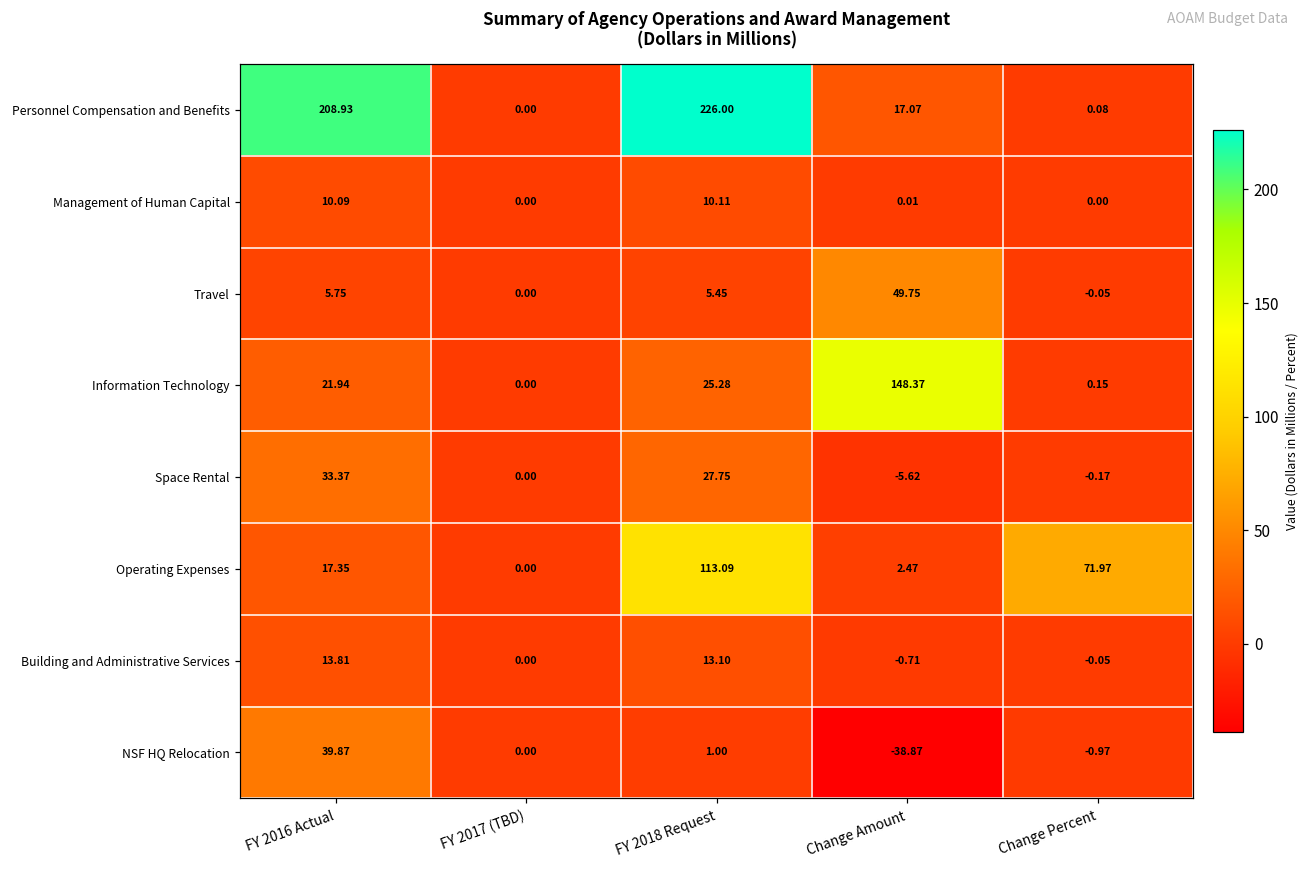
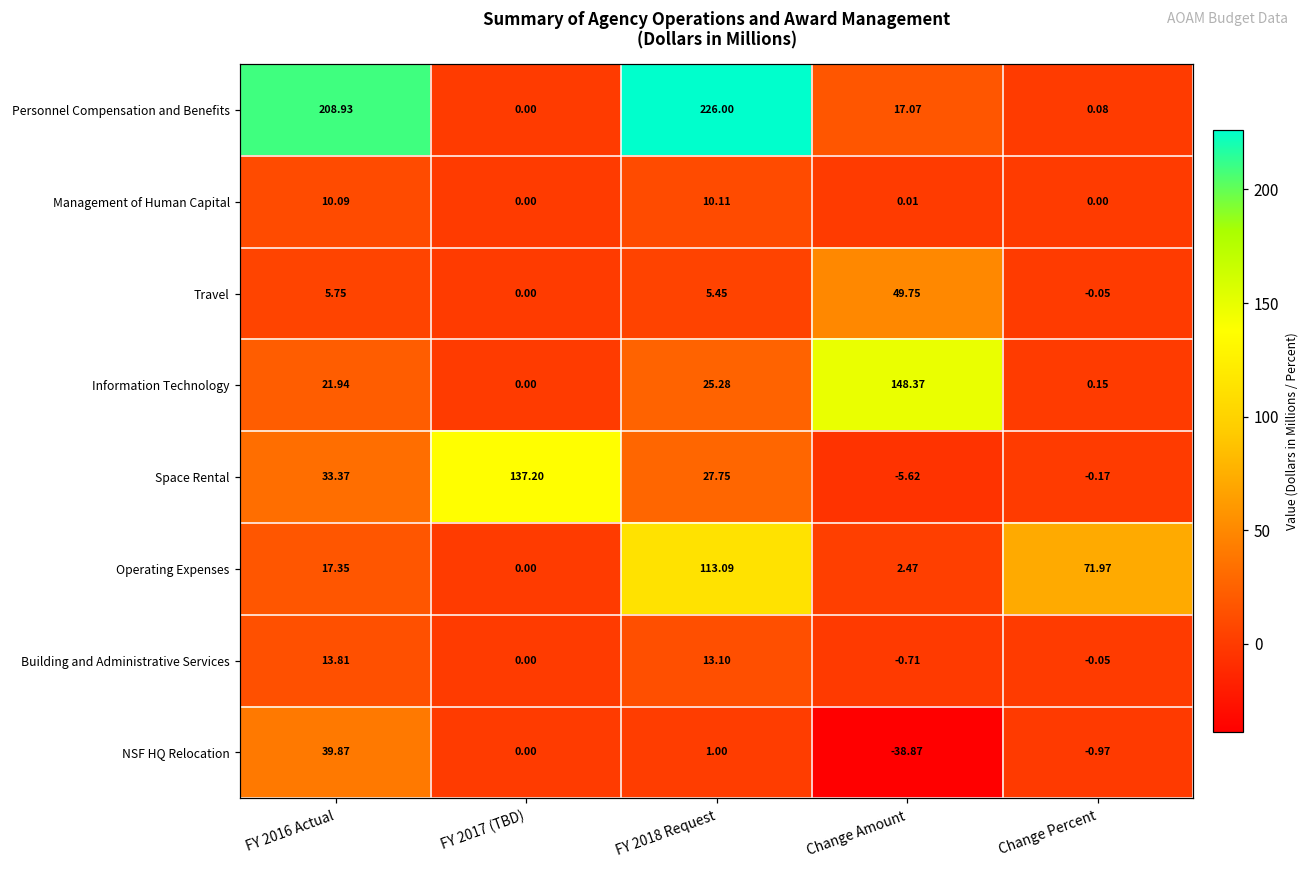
Space Rental, FY 2017 (TBD): 0.00 -> 137.20
